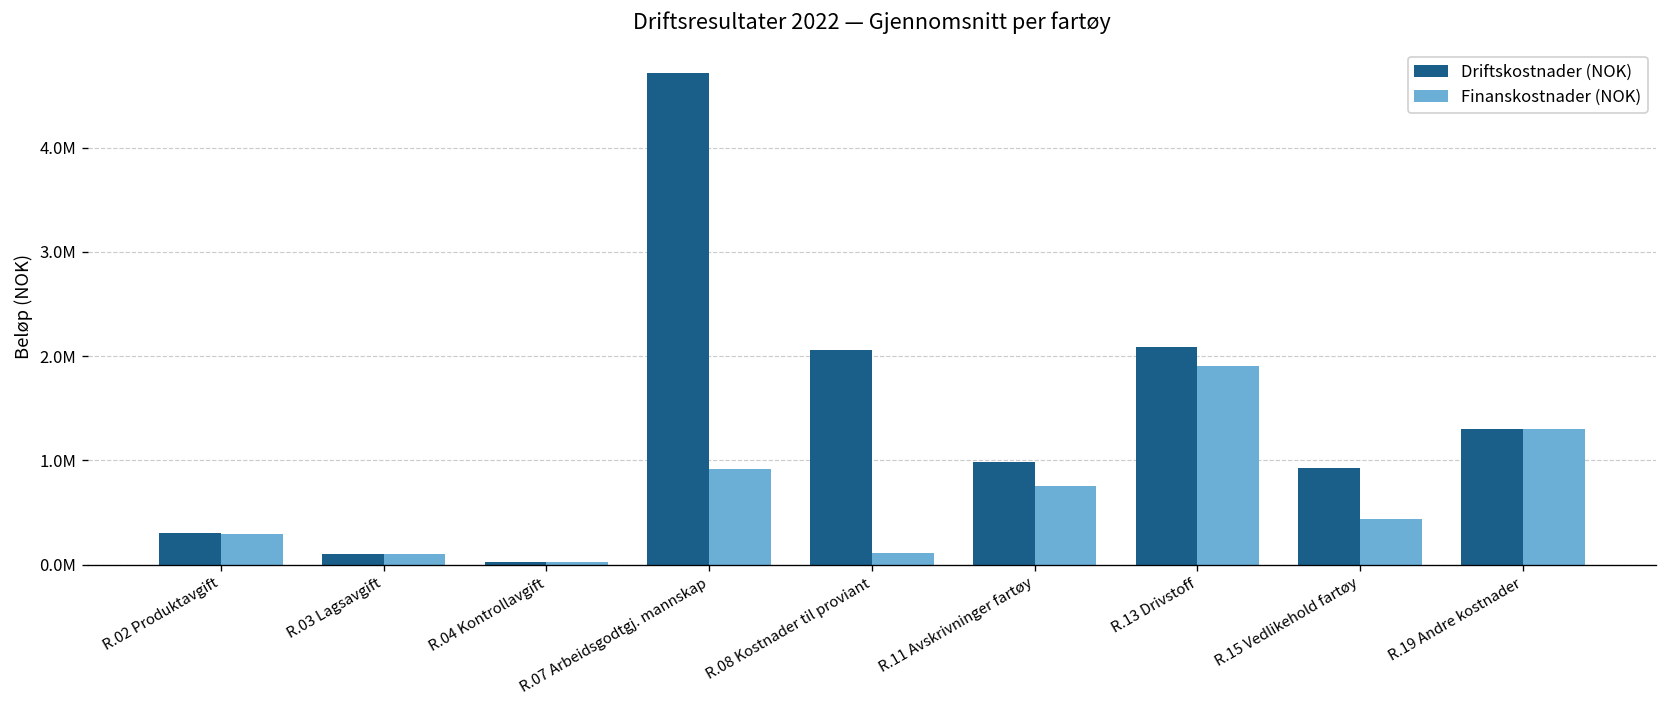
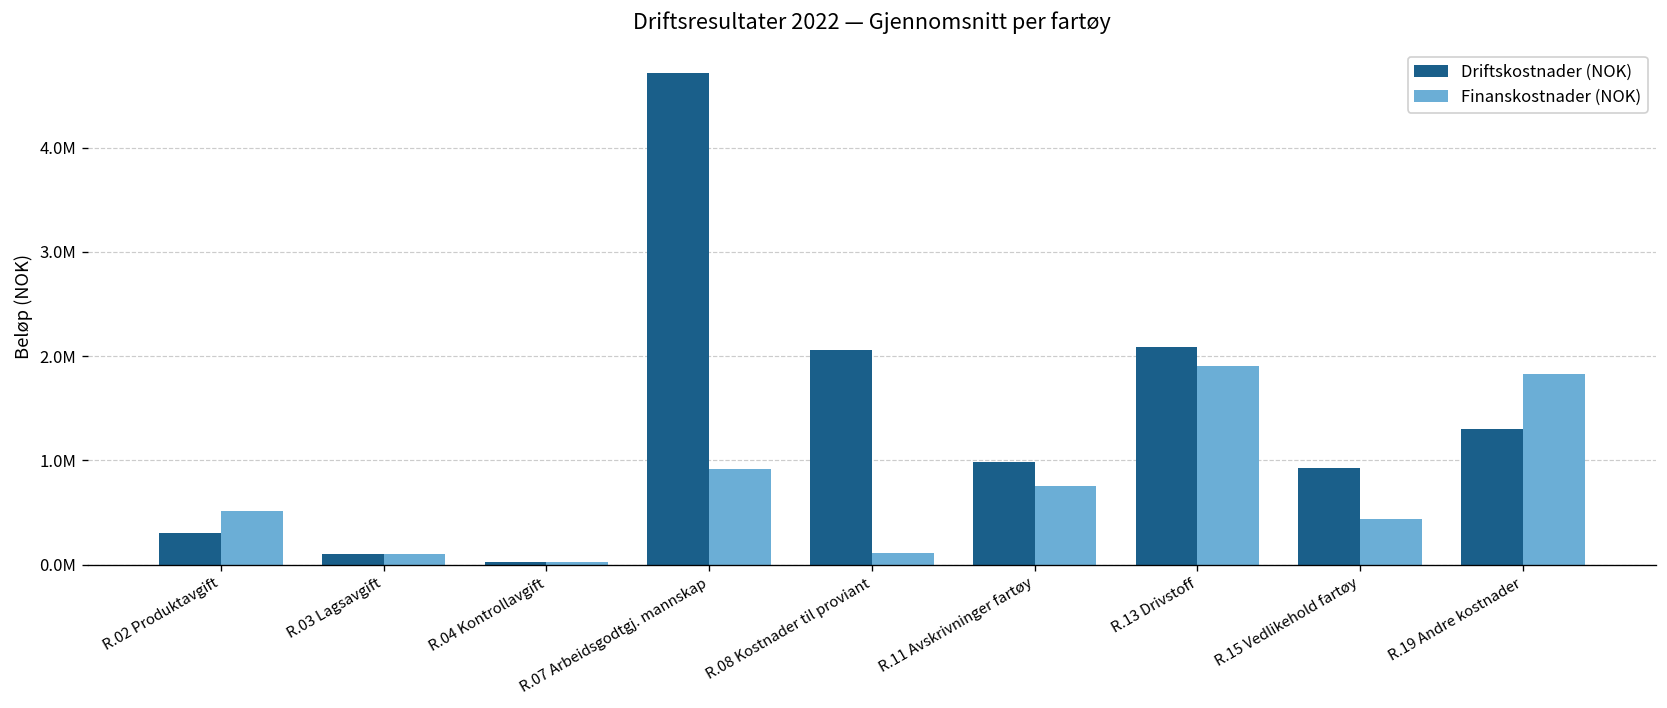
Finanskostnader (NOK), R.02 Produktavgift: 300000 -> 500000
Finanskostnader (NOK), R.19 Andre kostnader: 1300000 -> 1800000
